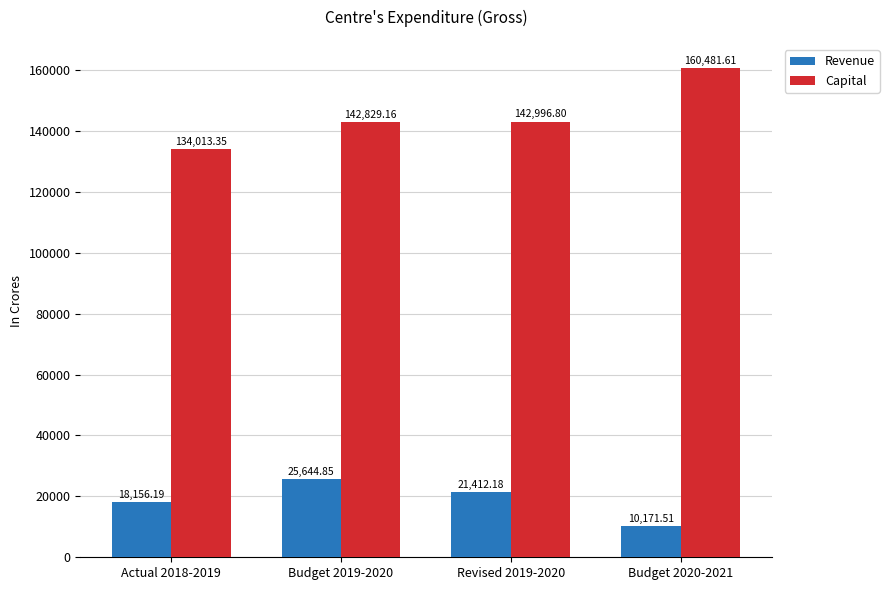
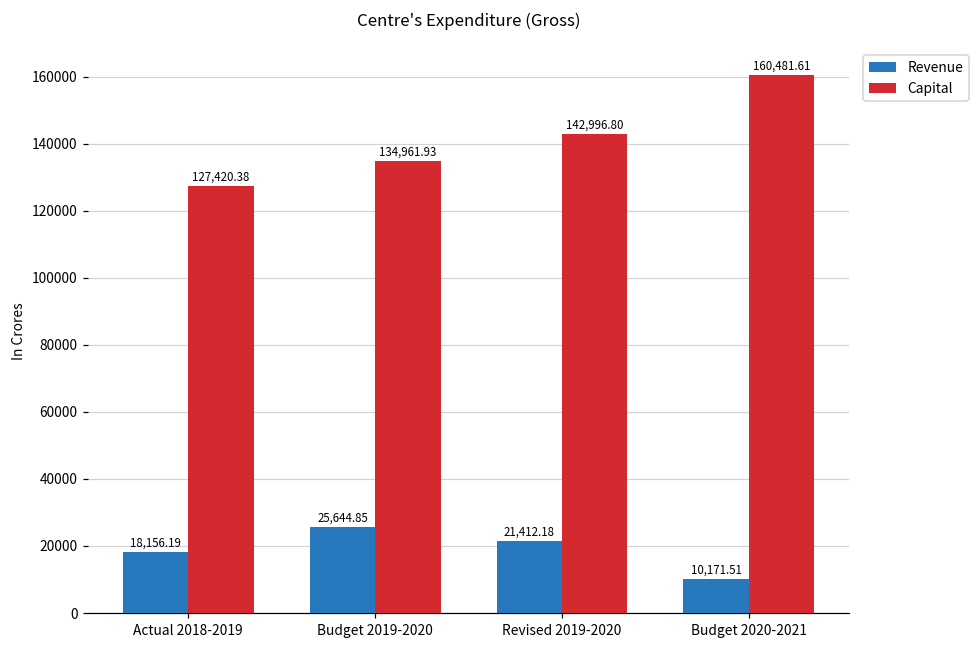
Capital, Actual 2018-2019: 134,013.35 -> 127,420.38
Capital, Budget 2019-2020: 142,829.16 -> 134,961.93
